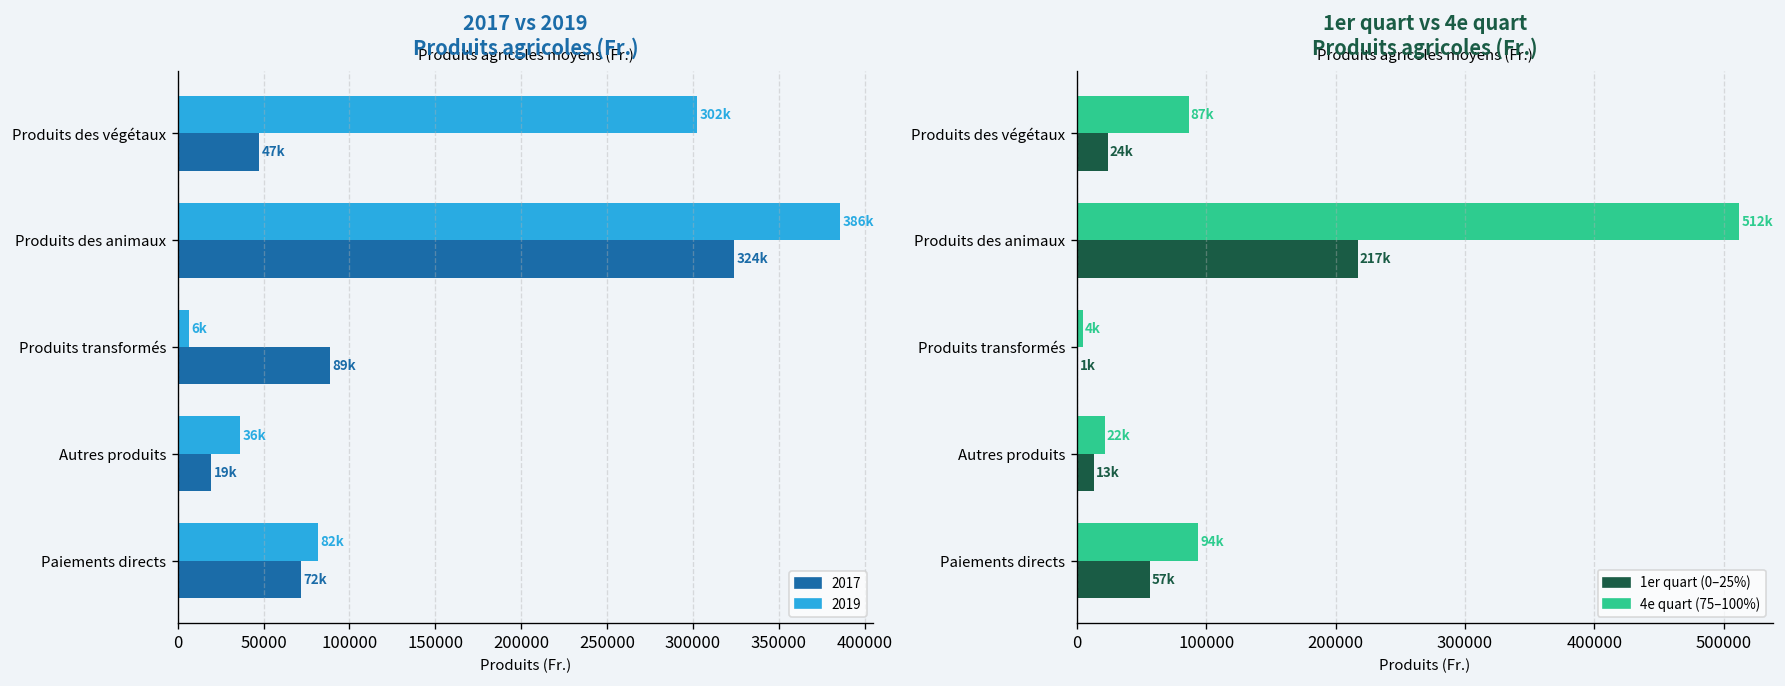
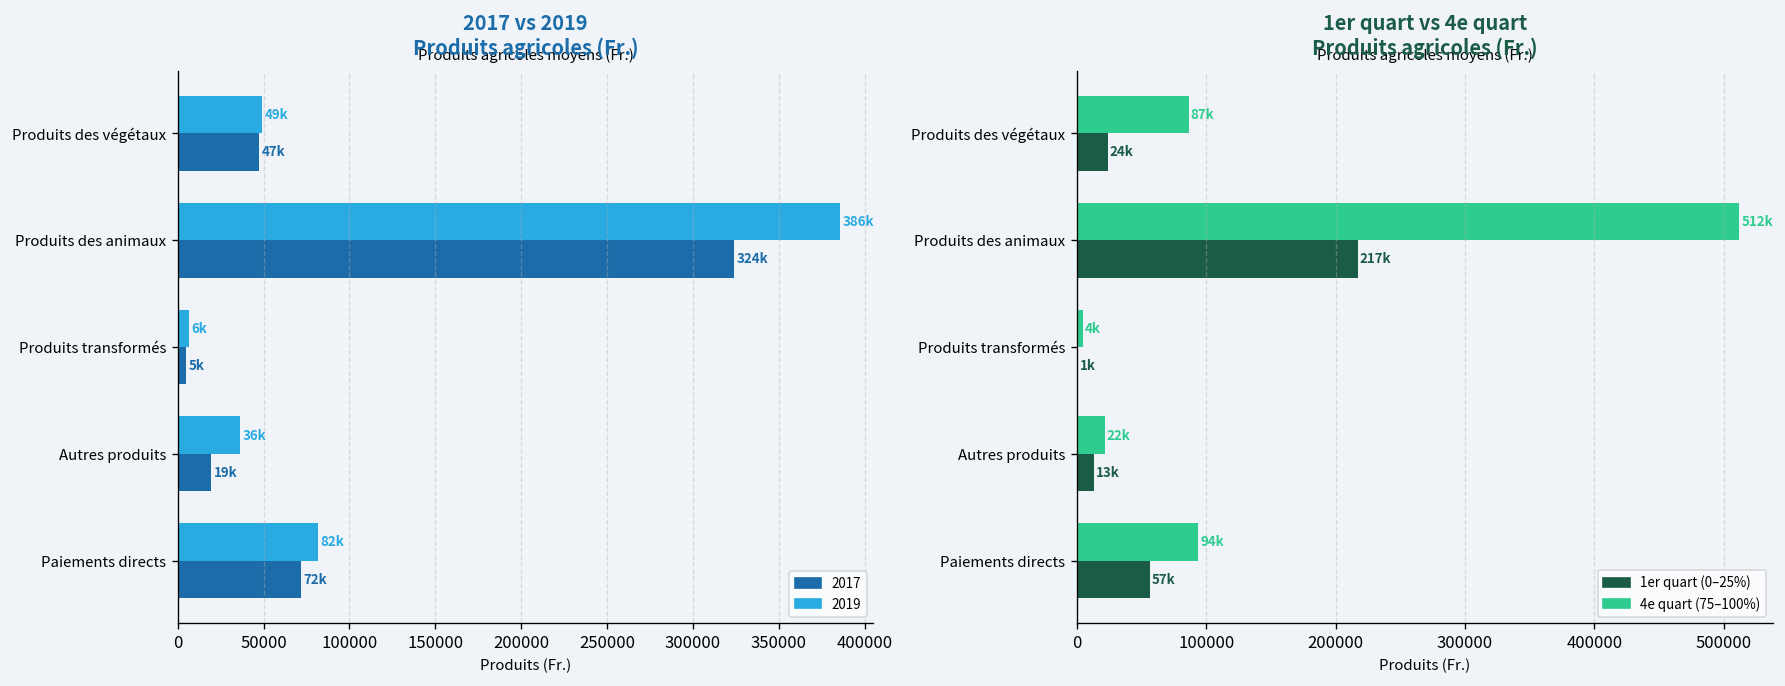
2017 vs 2019 Produits agricoles (Fr.), 2019, Produits des végétaux: 302k -> 49k
2017 vs 2019 Produits agricoles (Fr.), 2017, Produits transformés: 89k -> 5k
